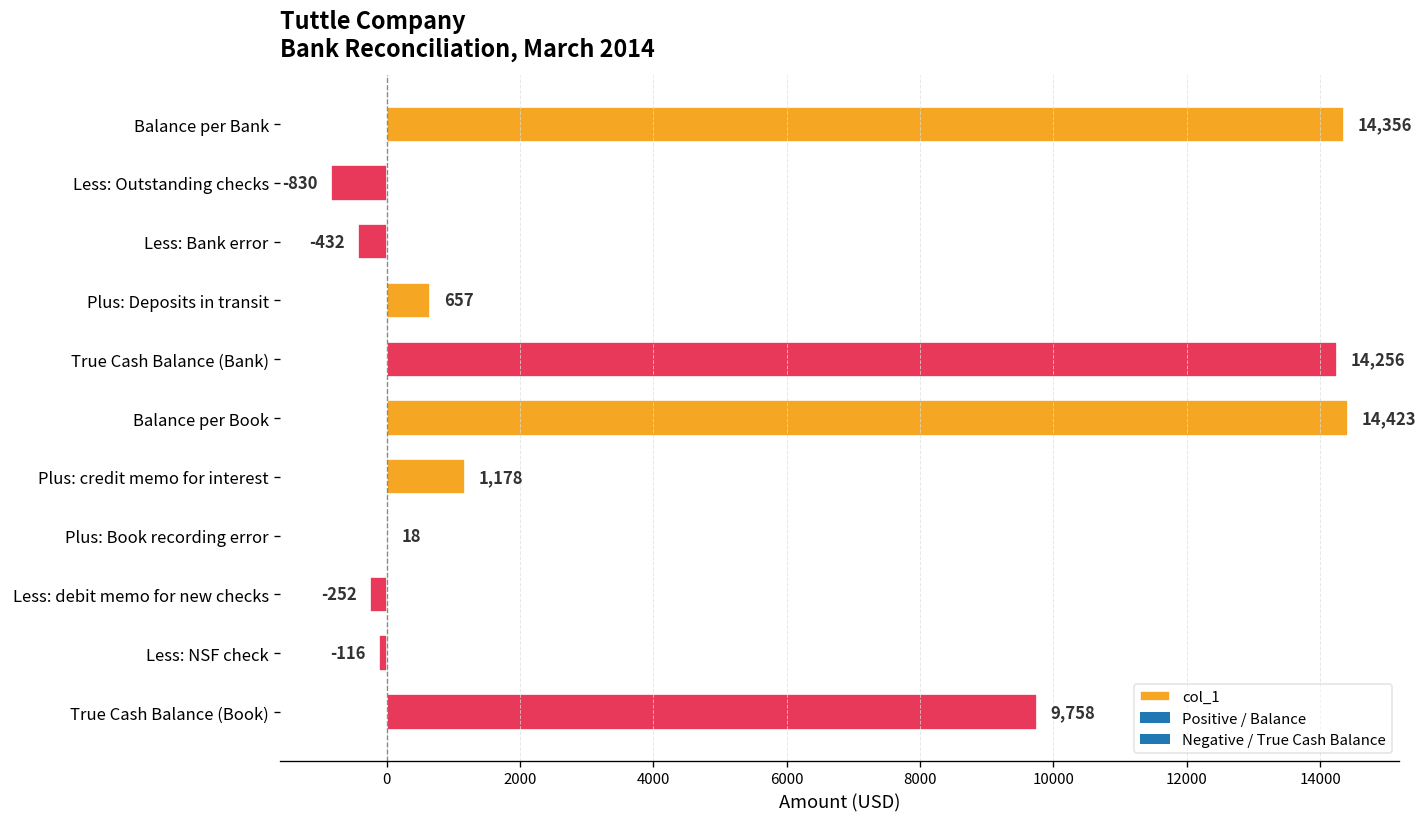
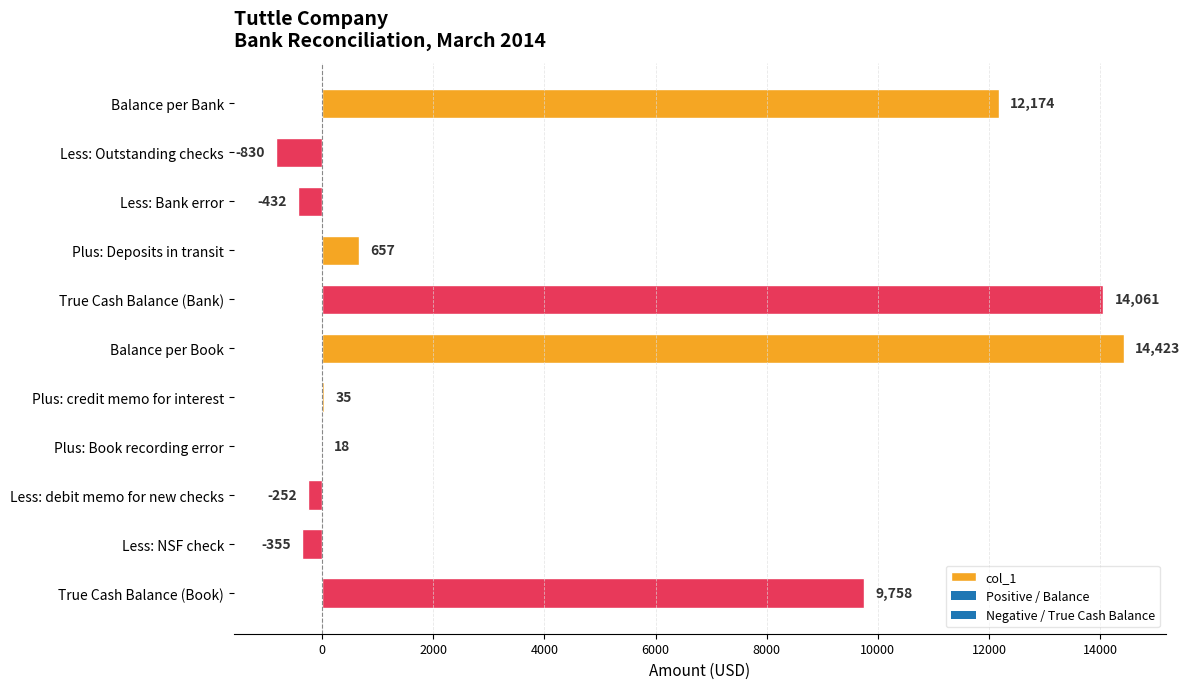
Balance per Bank: 14,356 -> 12,174
True Cash Balance (Bank): 14,256 -> 14,061
Plus: credit memo for interest: 1,178 -> 35
Less: NSF check: -116 -> -355
